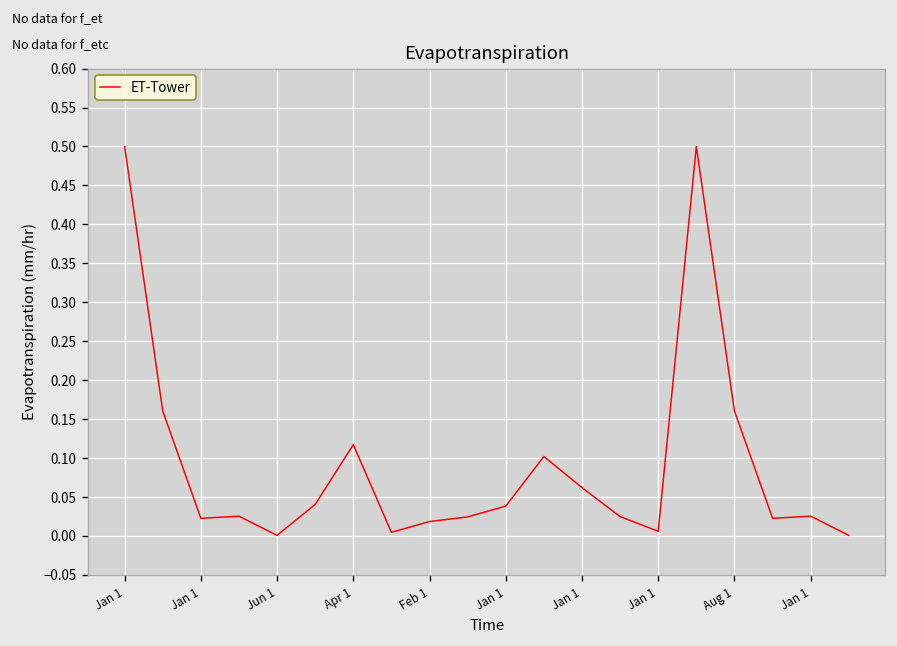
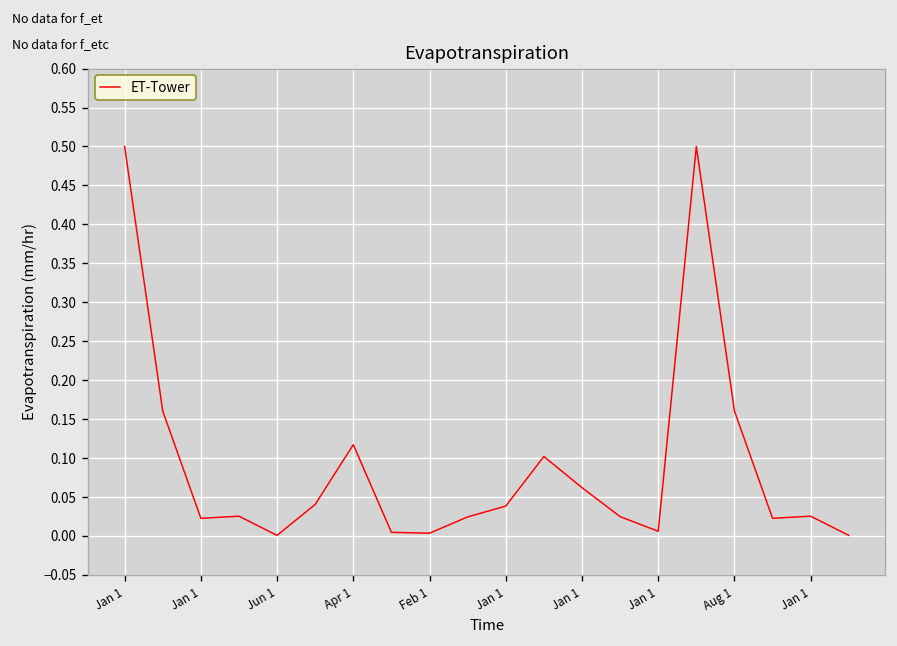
Feb 1: 0.02 -> 0.00
